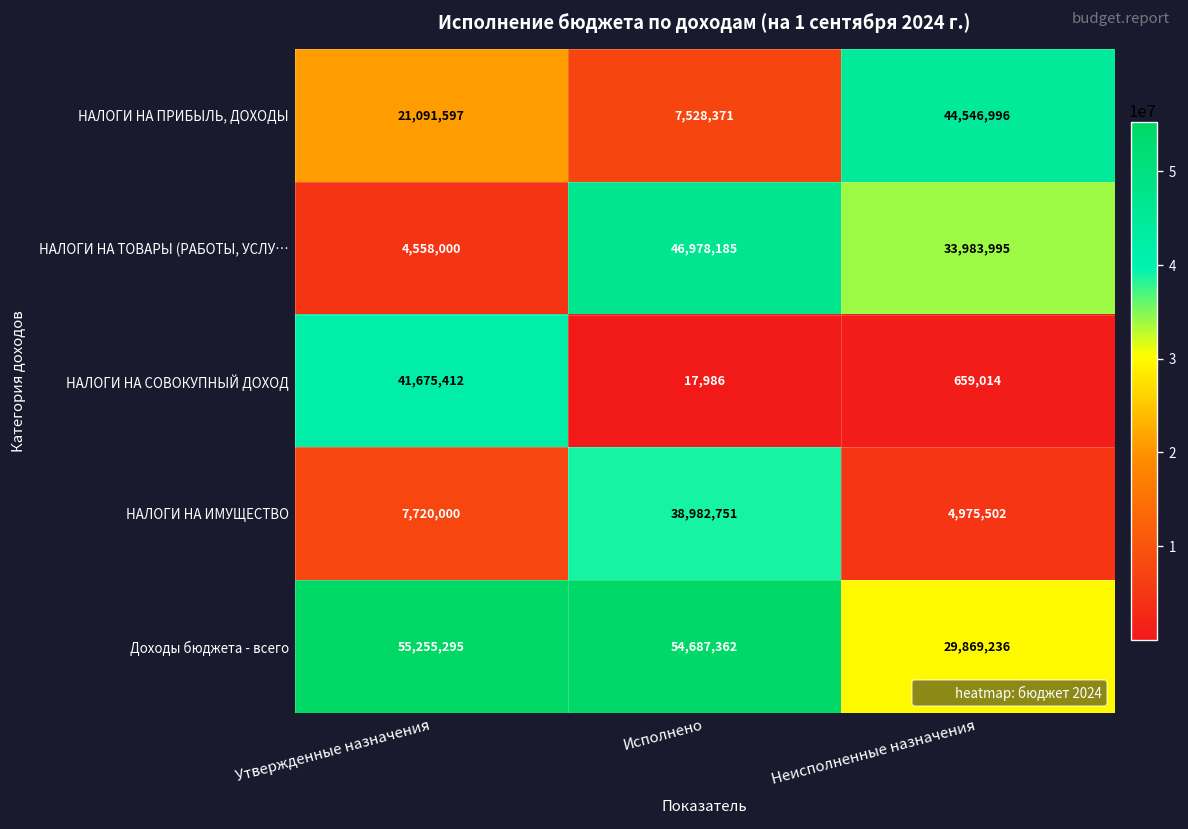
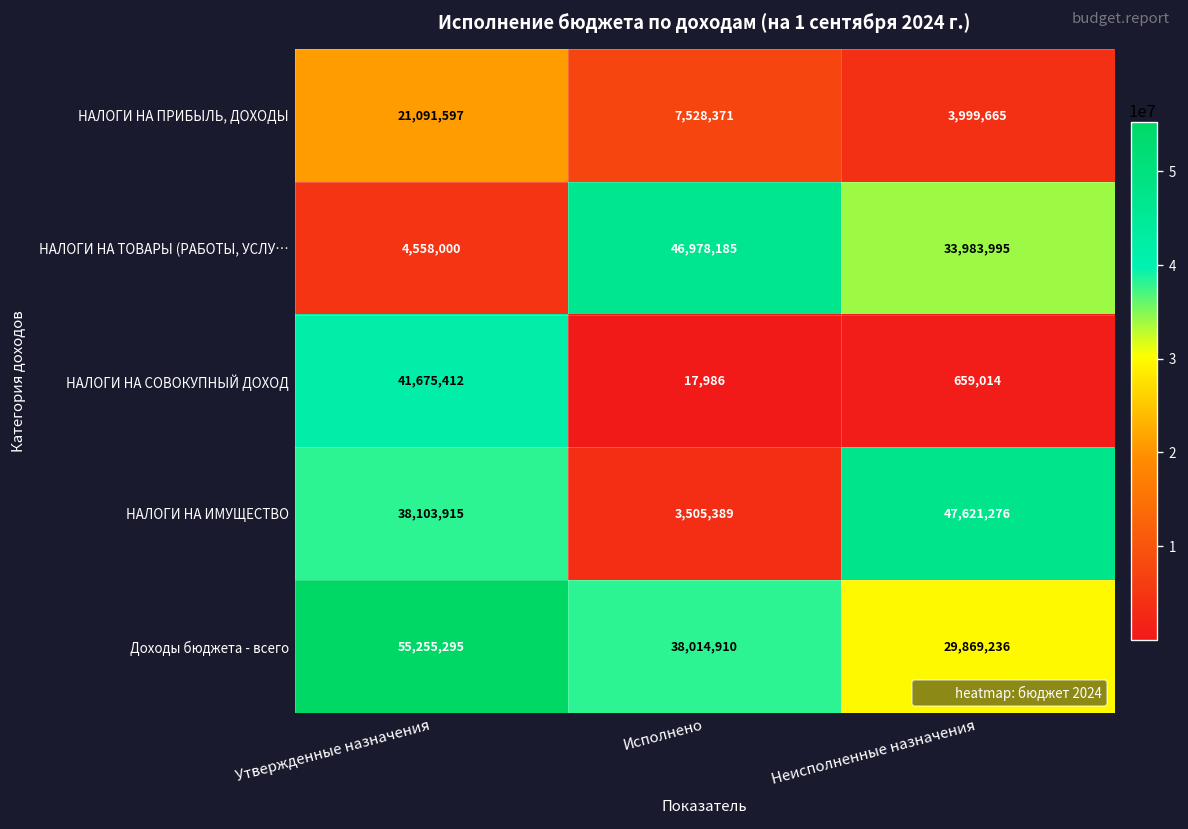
НАЛОГИ НА ПРИБЫЛЬ, ДОХОДЫ, Неисполненные назначения: 44,546,996 -> 3,999,665
НАЛОГИ НА ИМУЩЕСТВО, Утвержденные назначения: 7,720,000 -> 38,103,915
НАЛОГИ НА ИМУЩЕСТВО, Исполнено: 38,982,751 -> 3,505,389
НАЛОГИ НА ИМУЩЕСТВО, Неисполненные назначения: 4,975,502 -> 47,621,276
Доходы бюджета - всего, Исполнено: 54,687,362 -> 38,014,910
